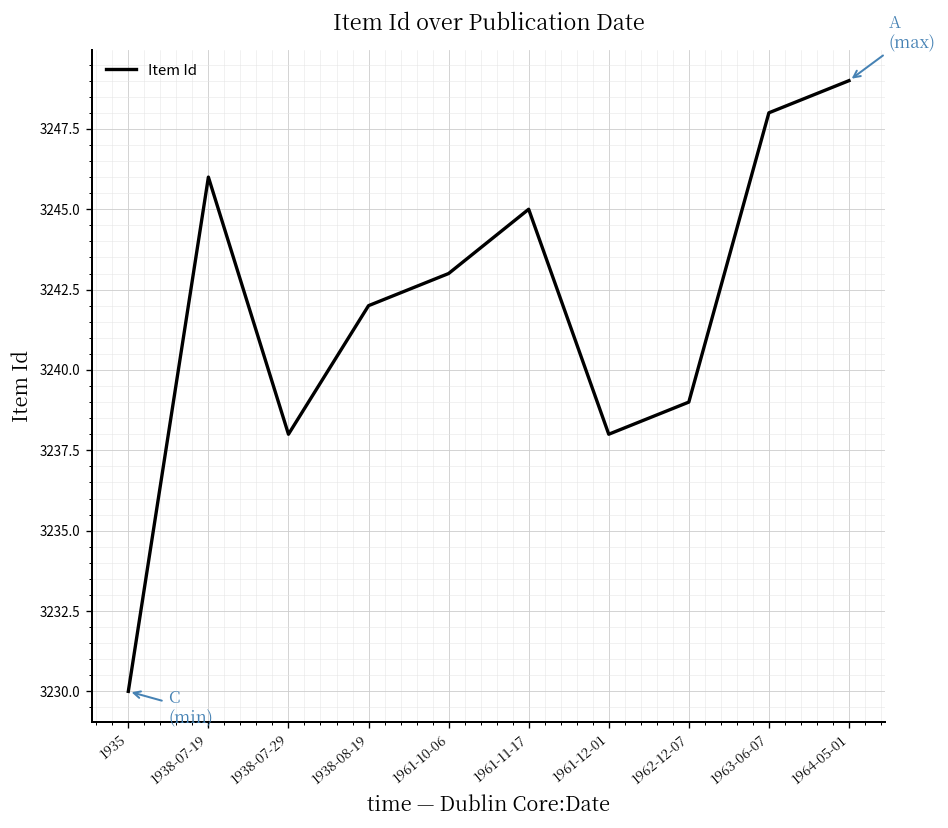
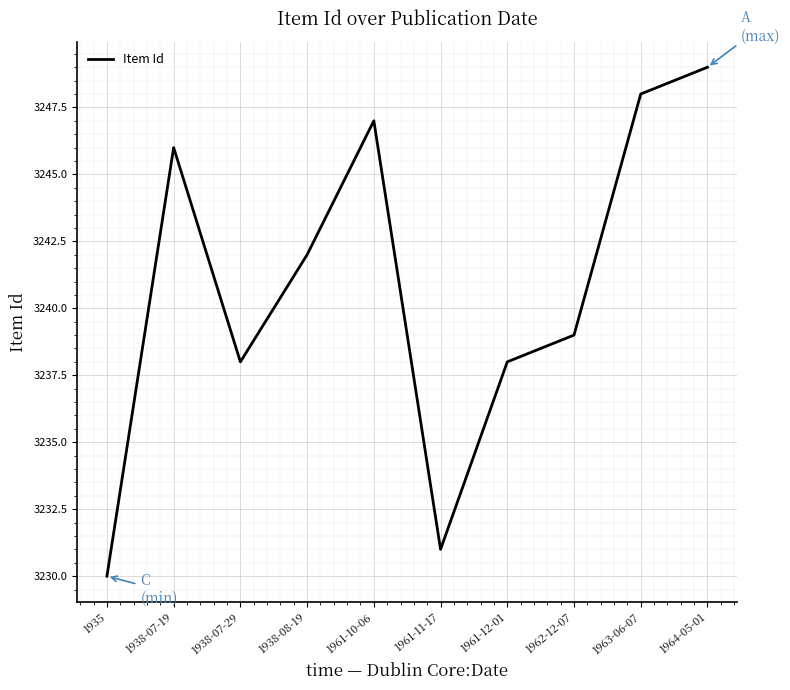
1961-10-06: 3243 -> 3247
1961-11-17: 3245 -> 3231
